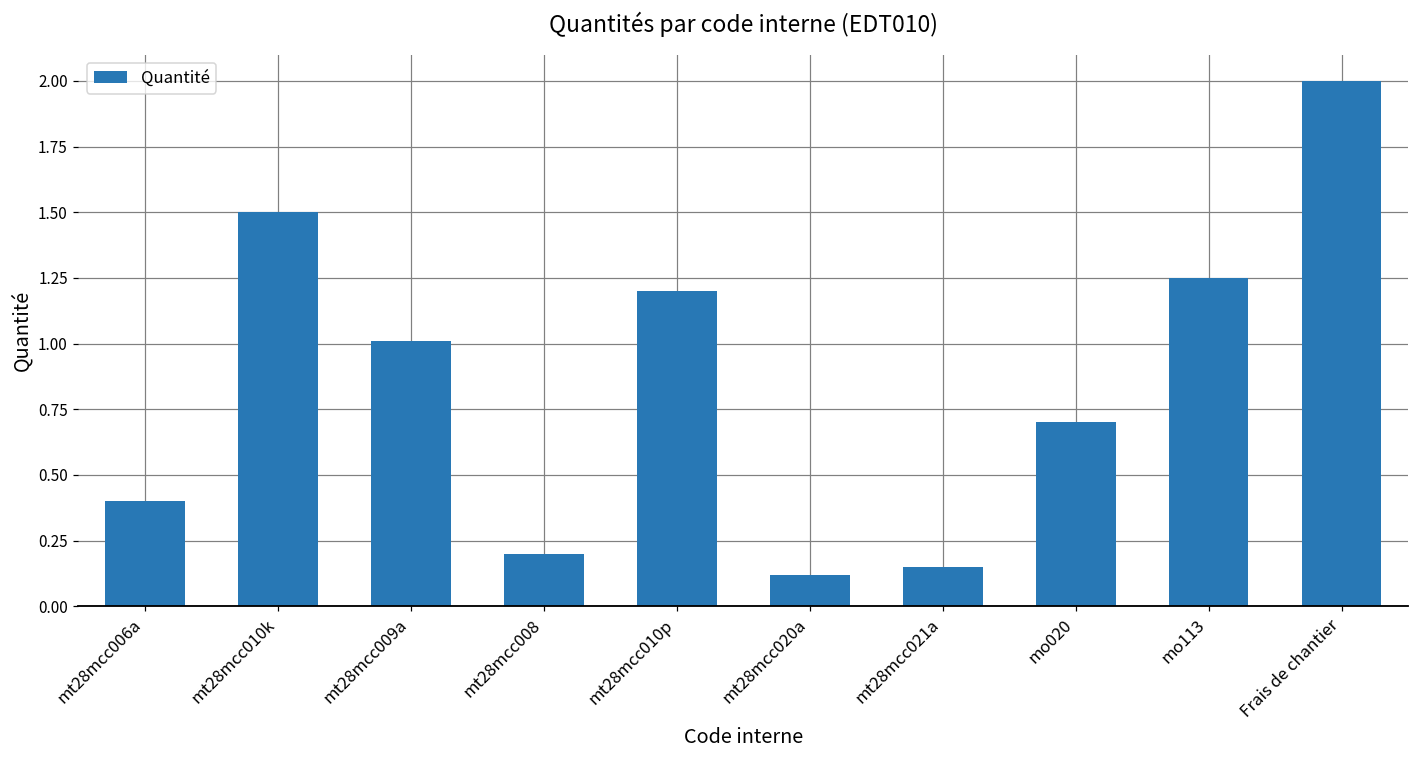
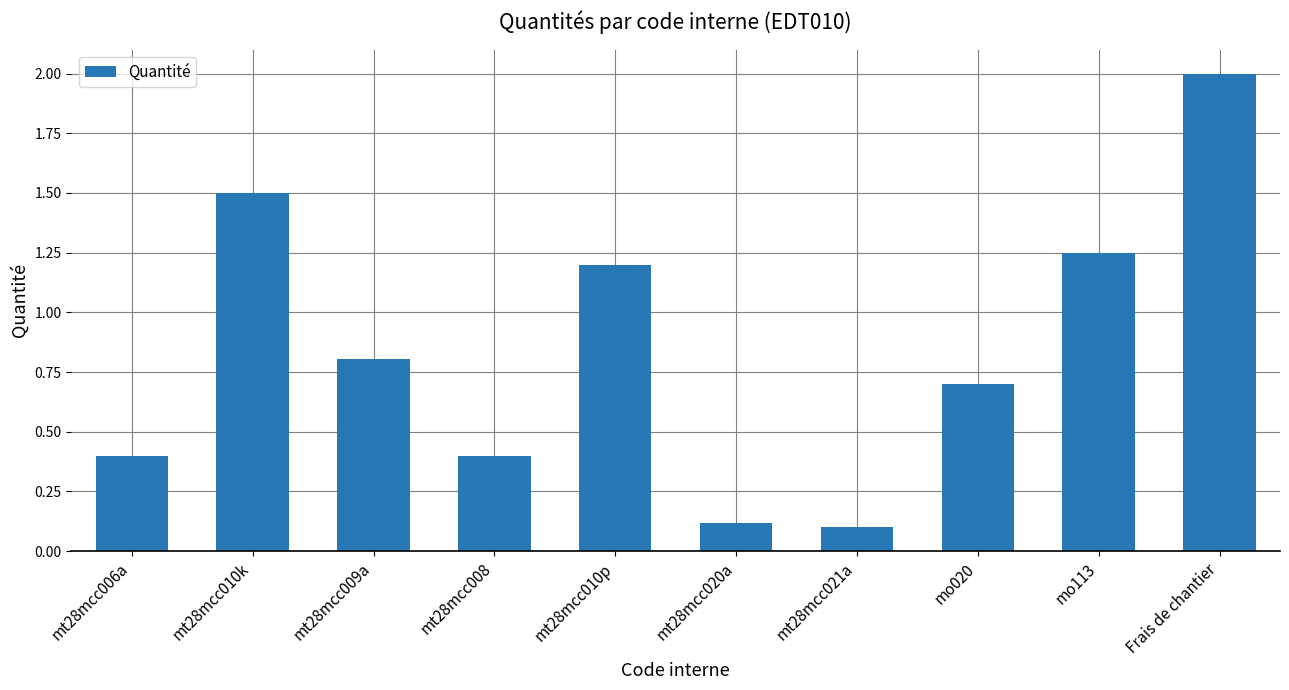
mt28mcc009a: 1.01 -> 0.81
mt28mcc008: 0.2 -> 0.4
mt28mcc021a: 0.15 -> 0.10
